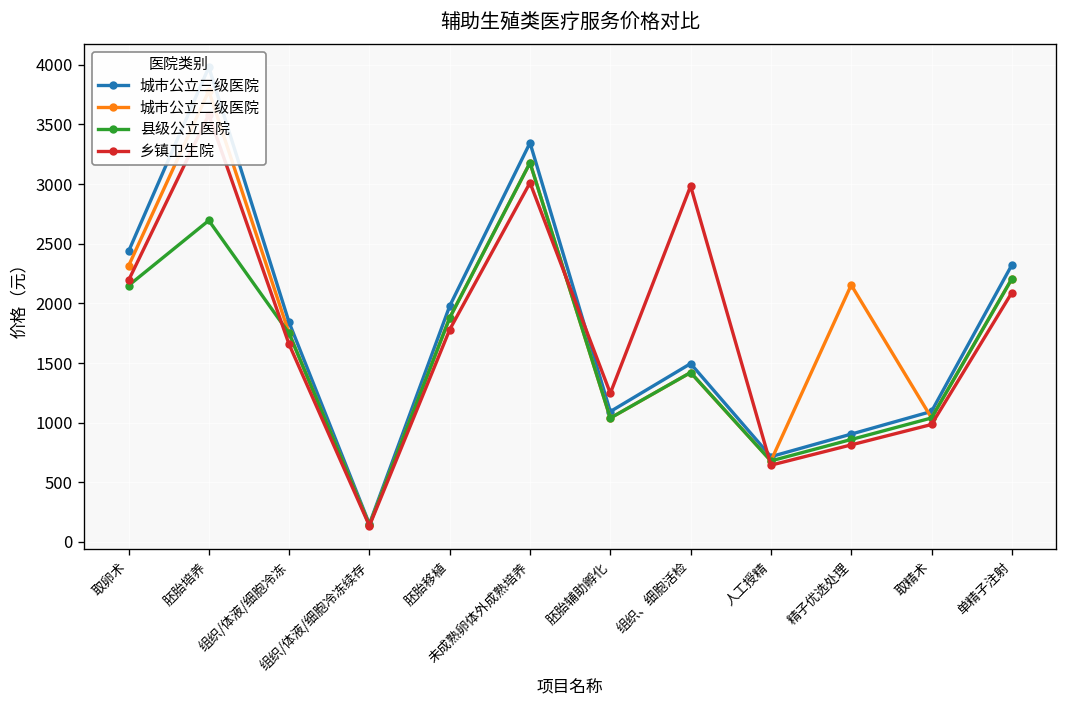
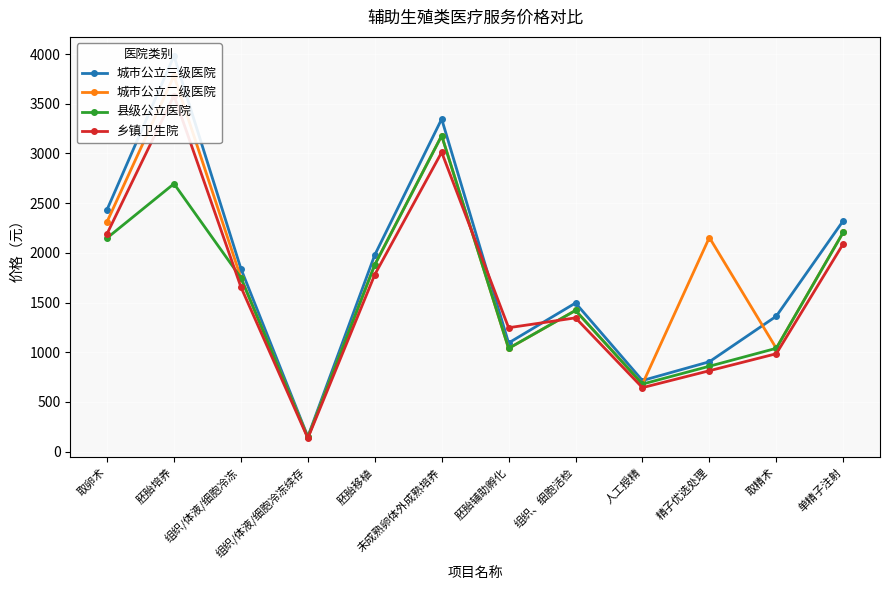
乡镇卫生院, 组织、细胞活检: 3000 -> 1300
城市公立三级医院, 取精术: 1100 -> 1400
